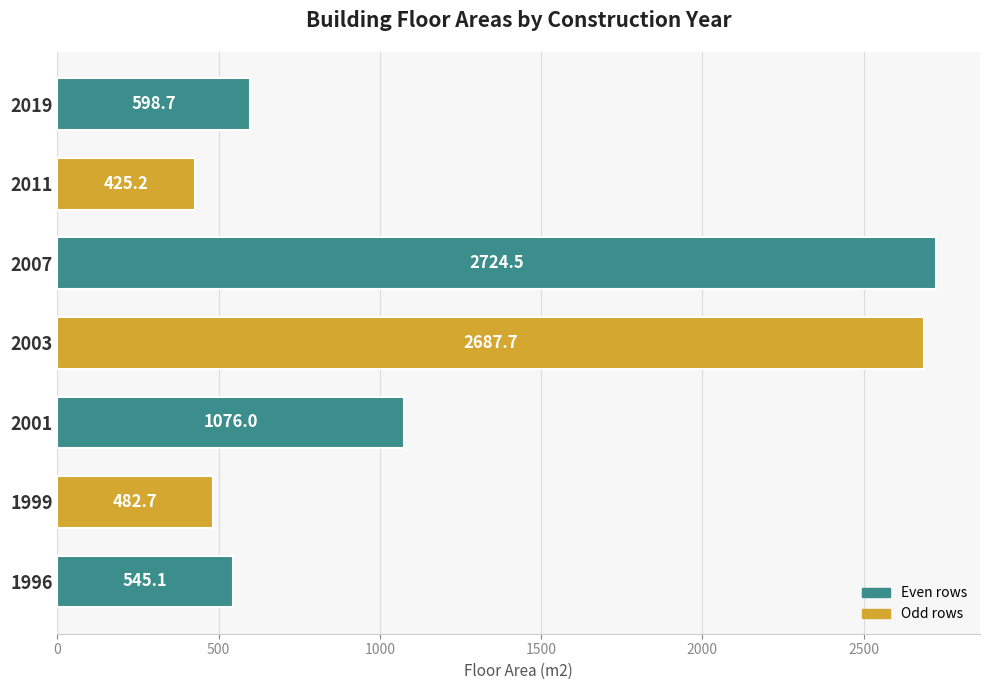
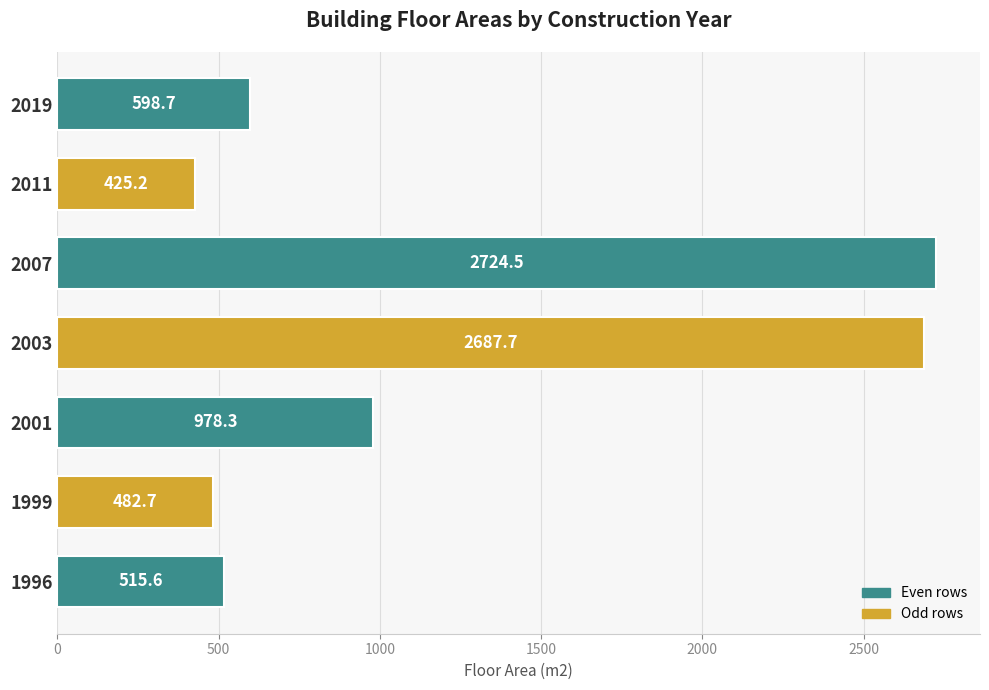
2001: 1076.0 -> 978.3
1996: 545.1 -> 515.6
